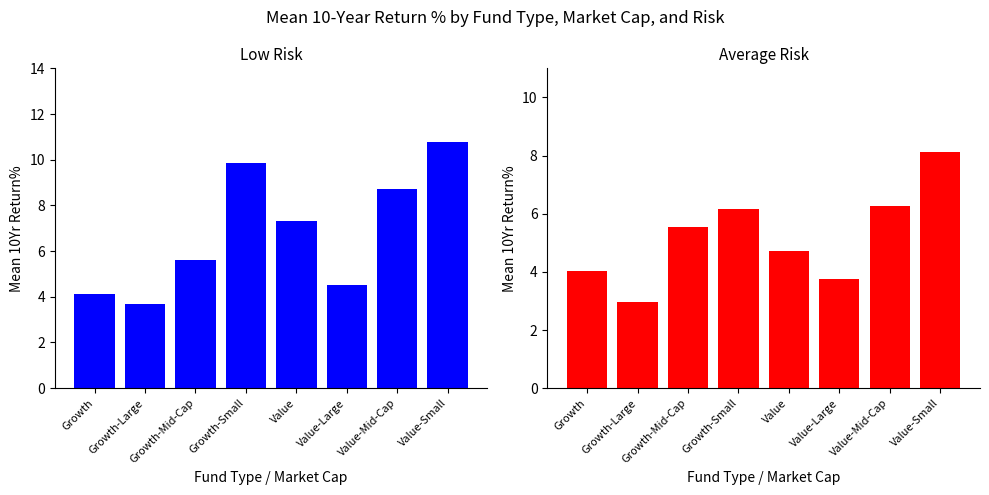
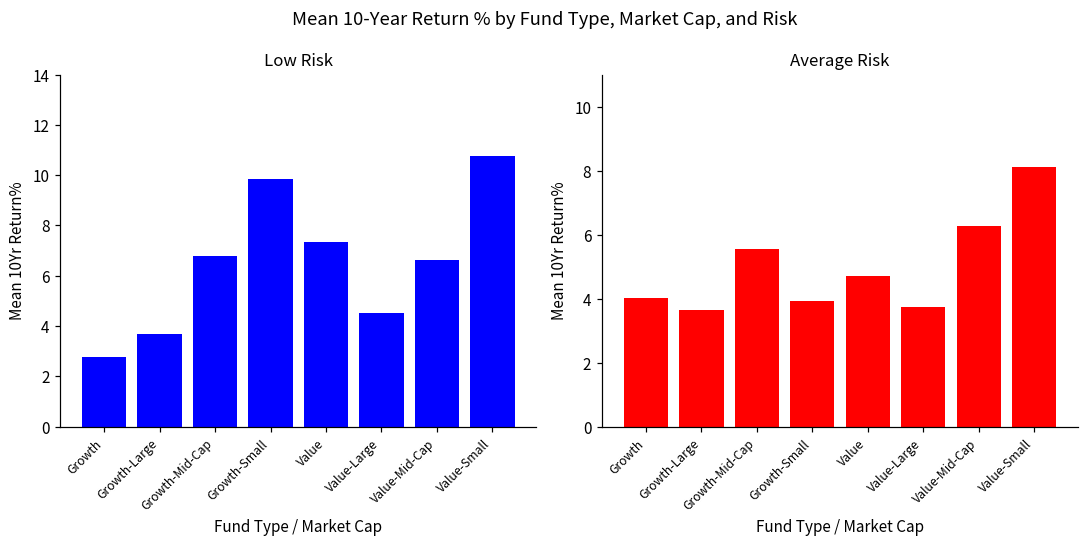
Low Risk, Growth: 4.1 -> 2.8
Low Risk, Growth-Mid-Cap: 5.6 -> 6.8
Low Risk, Value-Mid-Cap: 8.7 -> 6.6
Average Risk, Growth-Large: 3.0 -> 3.6
Average Risk, Growth-Small: 6.2 -> 3.9
